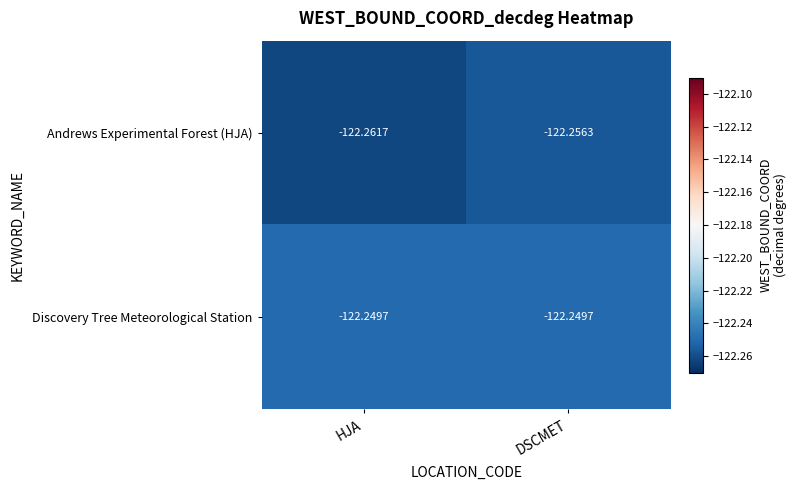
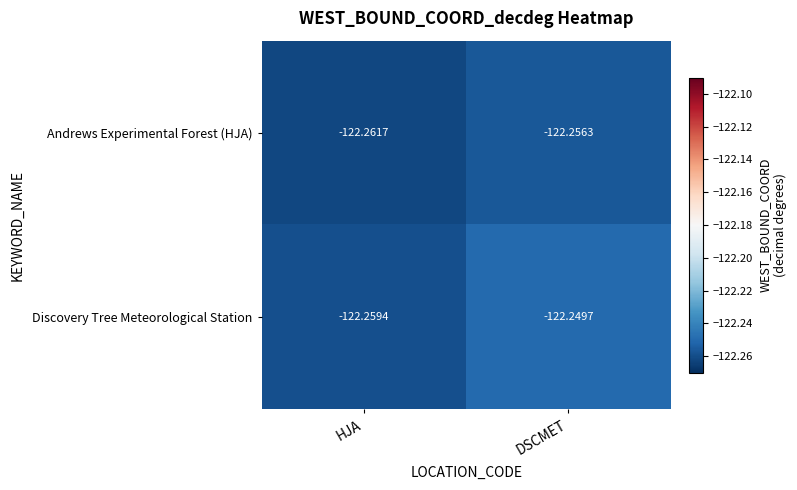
Discovery Tree Meteorological Station, HJA: -122.2497 -> -122.2594
